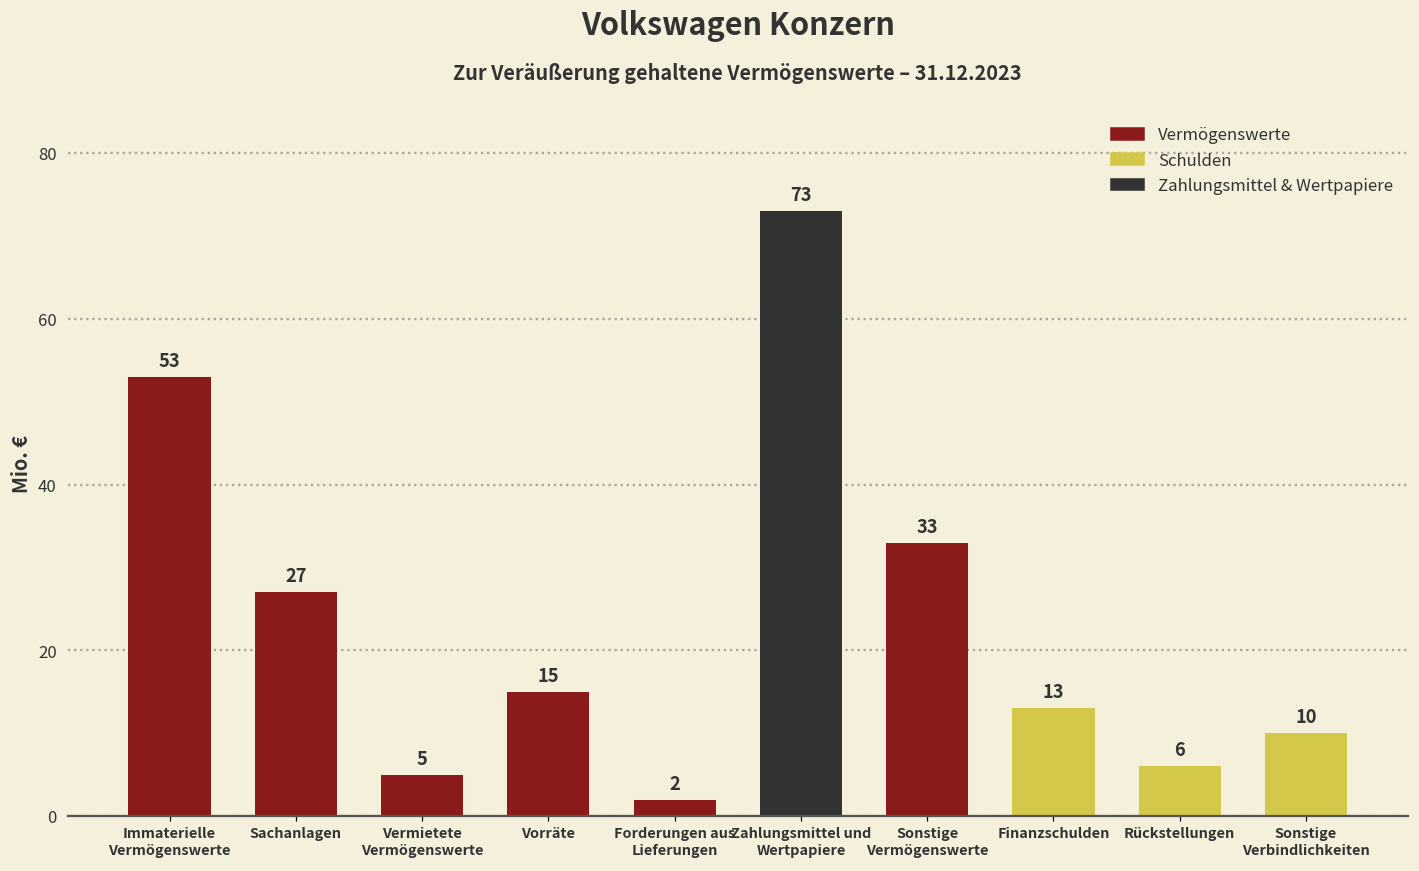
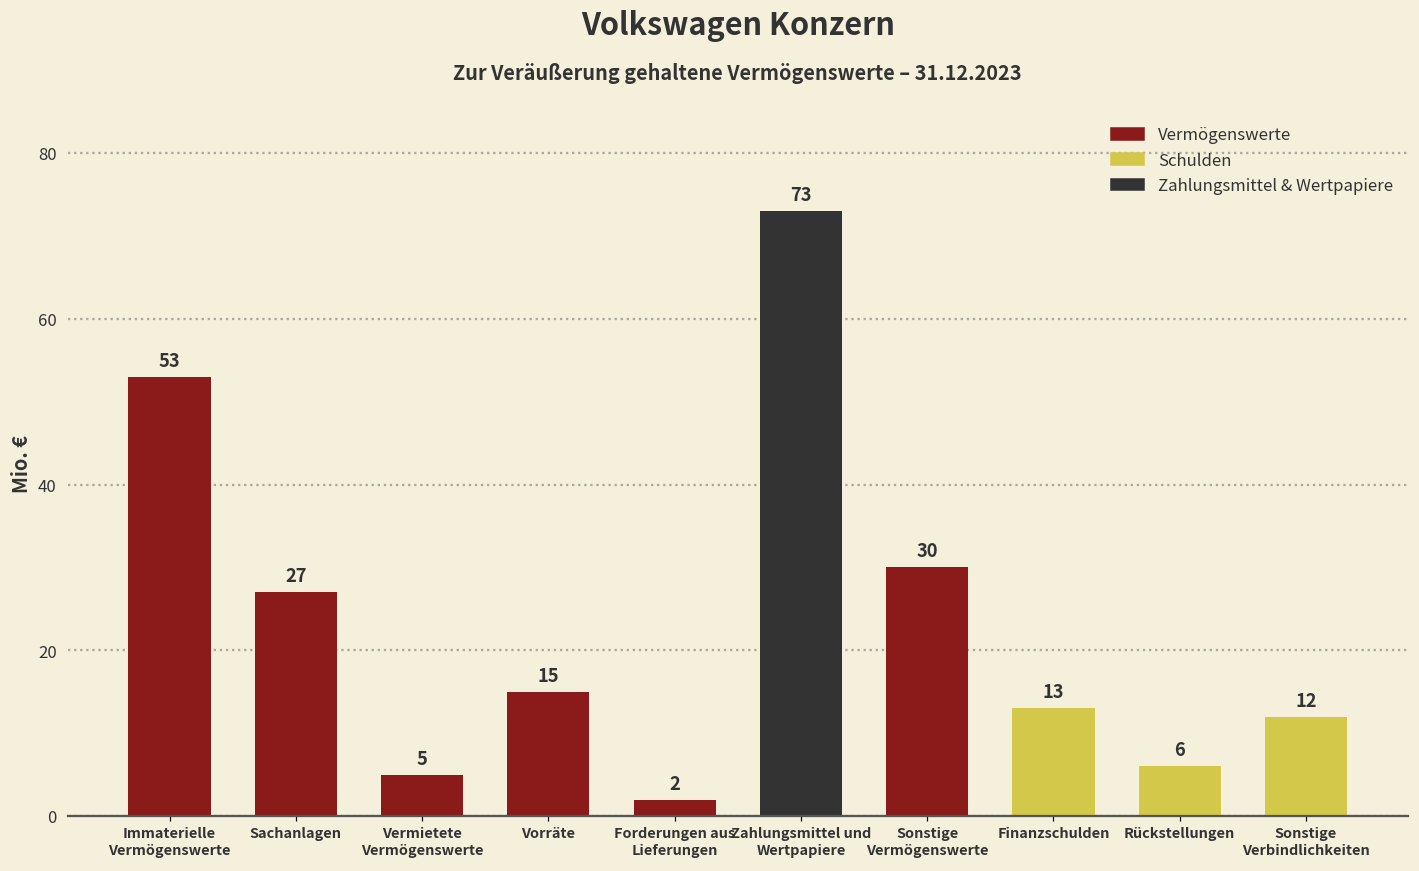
Sonstige Vermögenswerte: 33 -> 30
Sonstige Verbindlichkeiten: 10 -> 12
